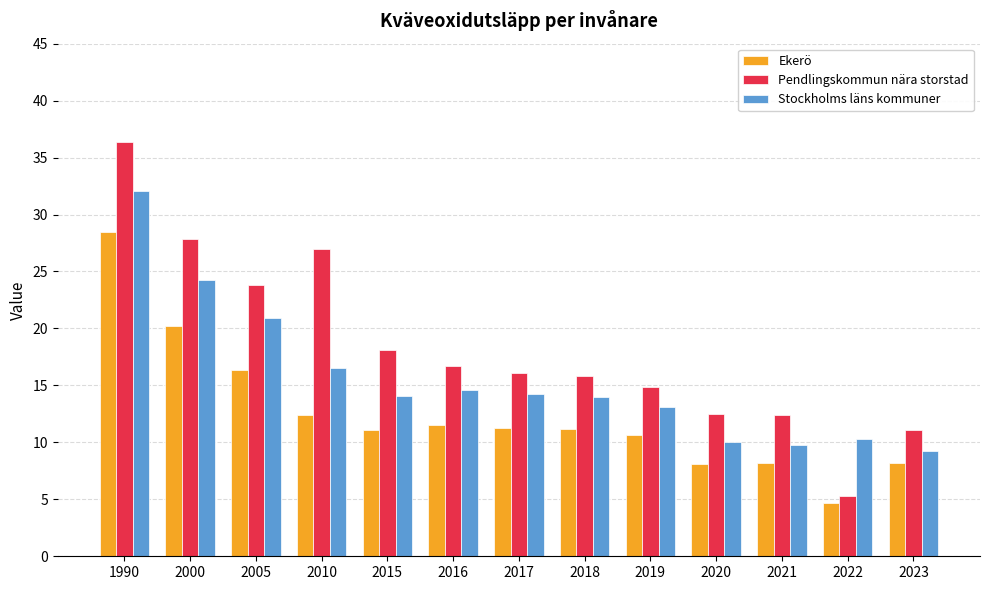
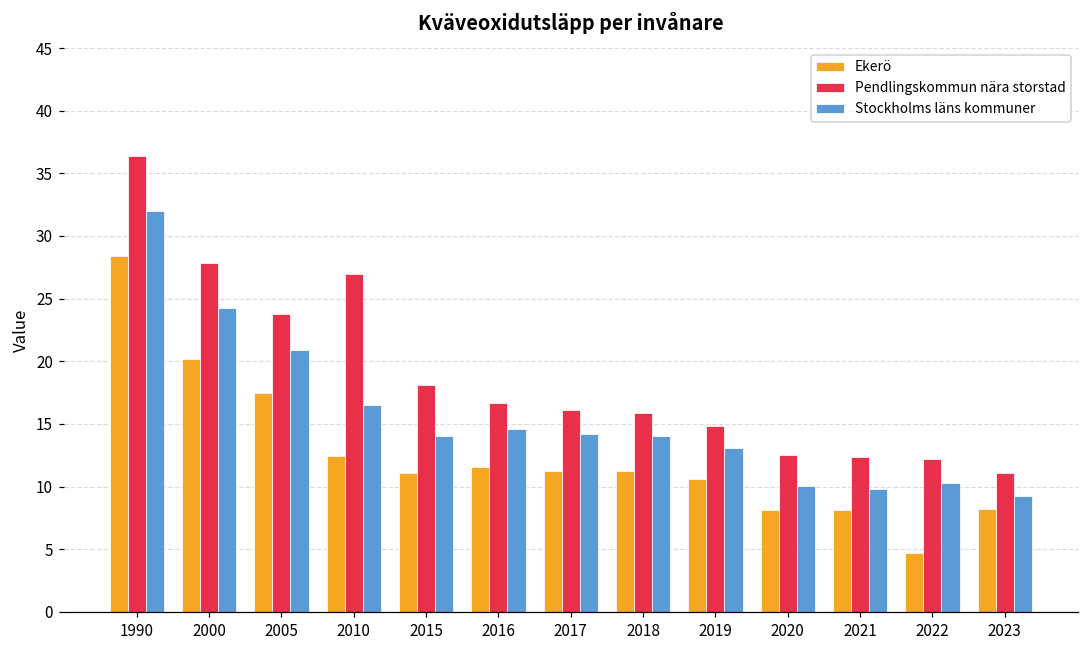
Ekerö, 2005: 16.3 -> 17.5
Pendlingskommun nära storstad, 2022: 5.3 -> 12.2
